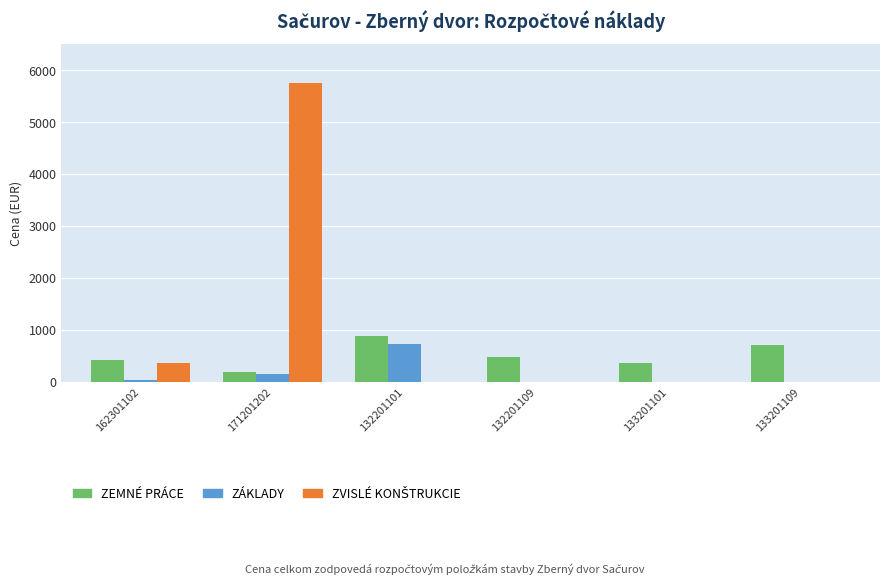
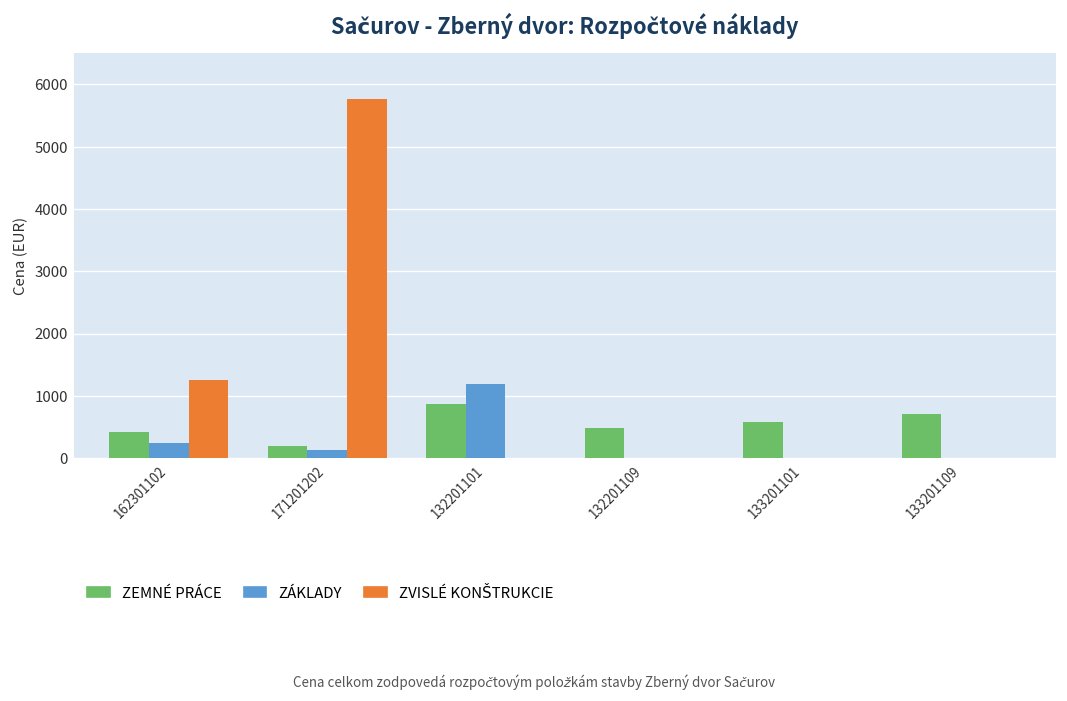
ZÁKLADY, 162301102: 0 -> 200
ZVISLÉ KONŠTRUKCIE, 162301102: 400 -> 1300
ZÁKLADY, 132201101: 700 -> 1200
ZEMNÉ PRÁCE, 133201101: 400 -> 600
